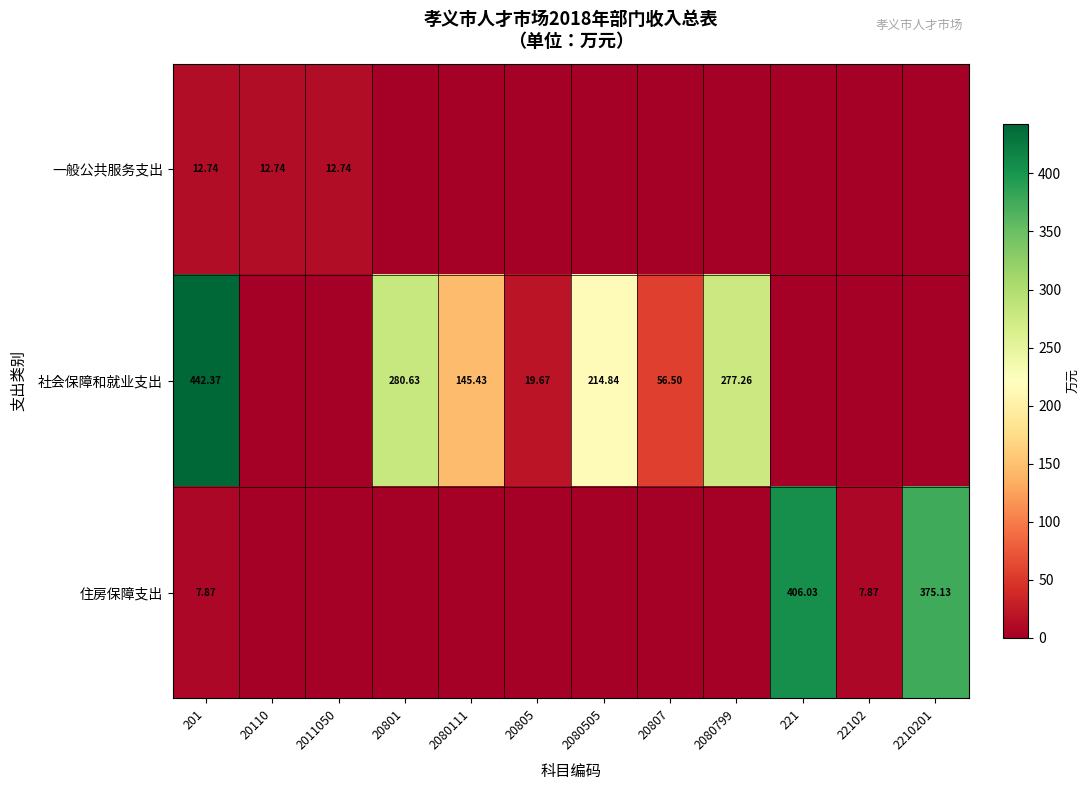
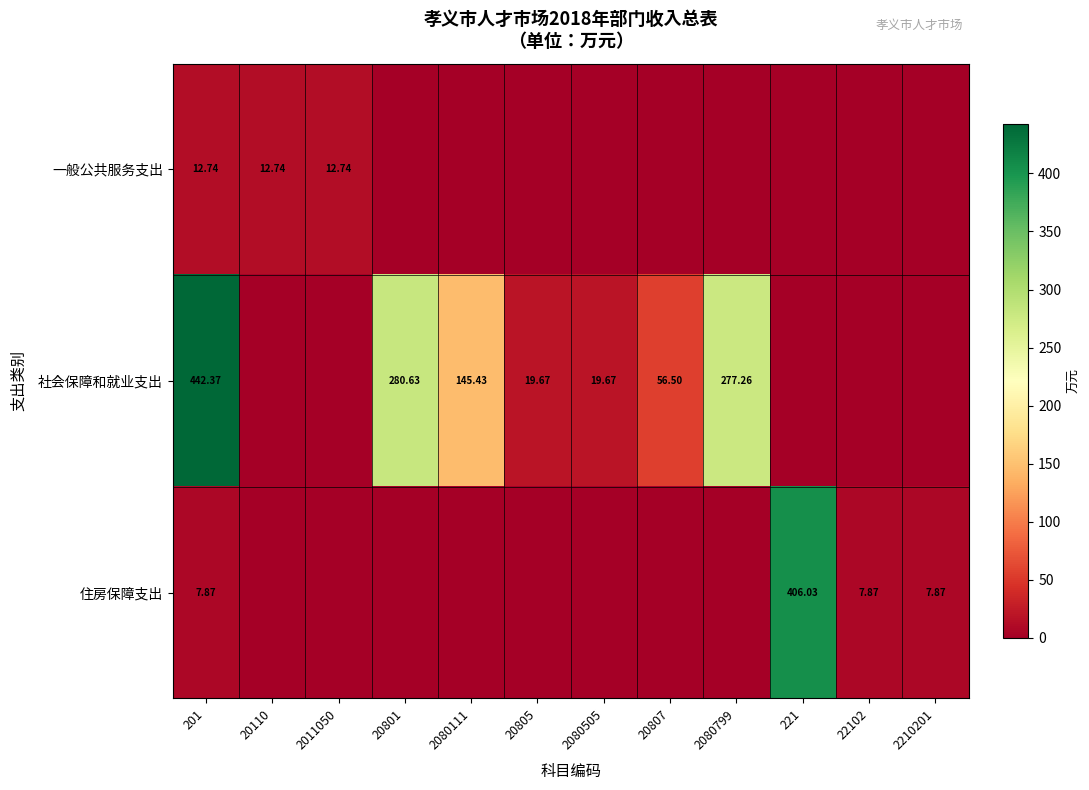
社会保障和就业支出, 2080505: 214.84 -> 19.67
住房保障支出, 2210201: 375.13 -> 7.87
